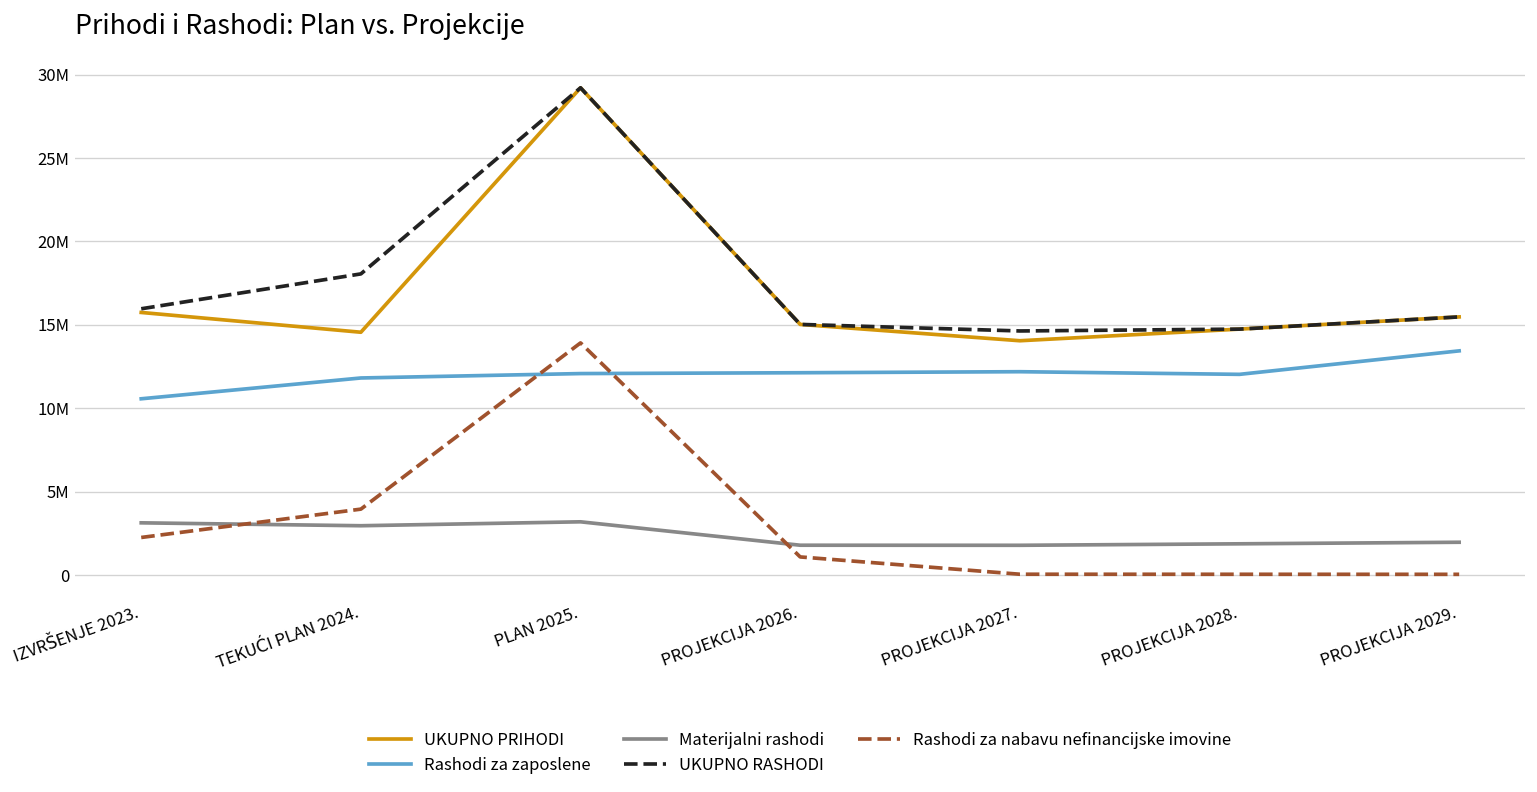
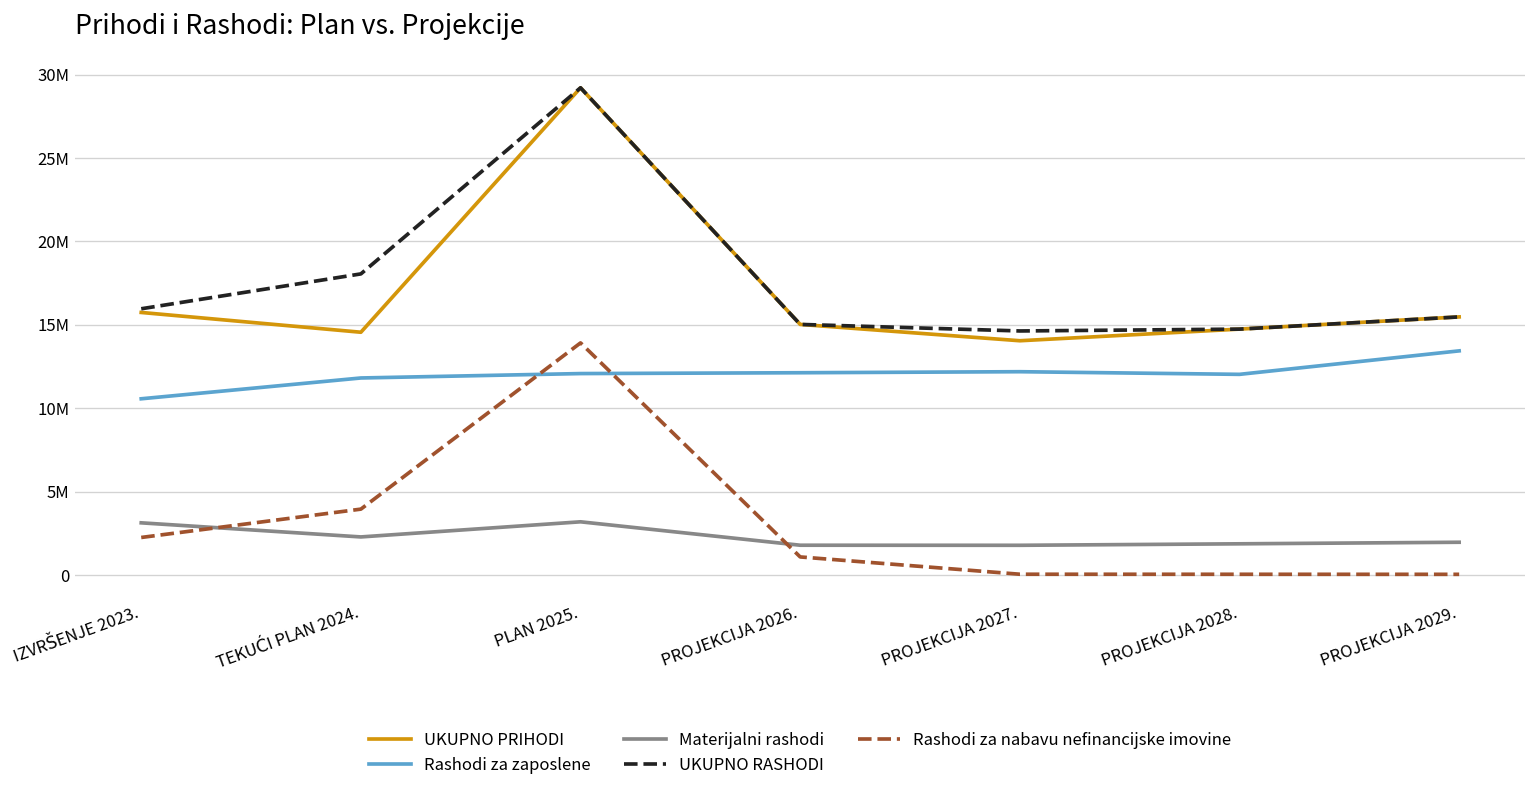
Materijalni rashodi, TEKUĆI PLAN 2024.: 3000000 -> 2300000
